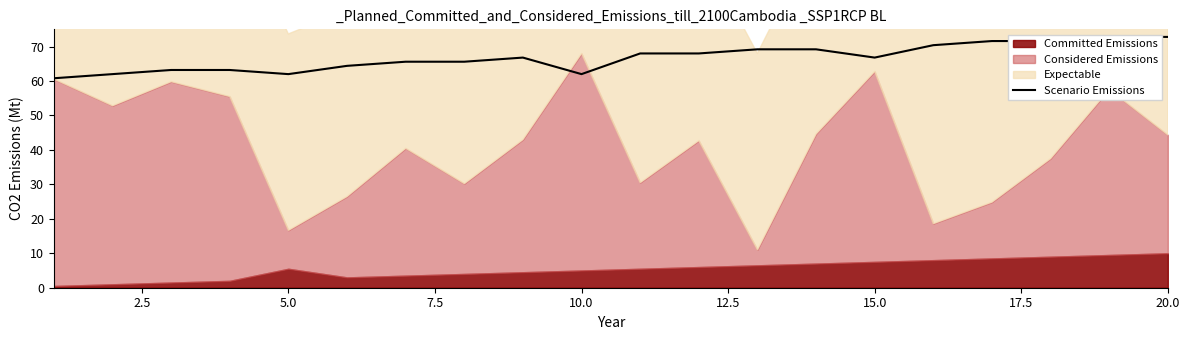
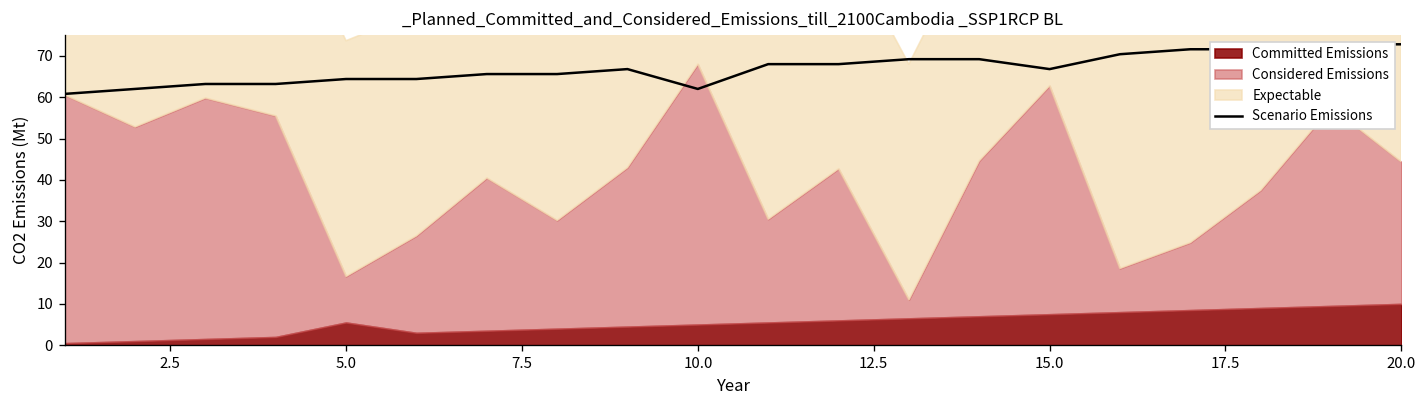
Scenario Emissions, 5.0: 62 -> 64
